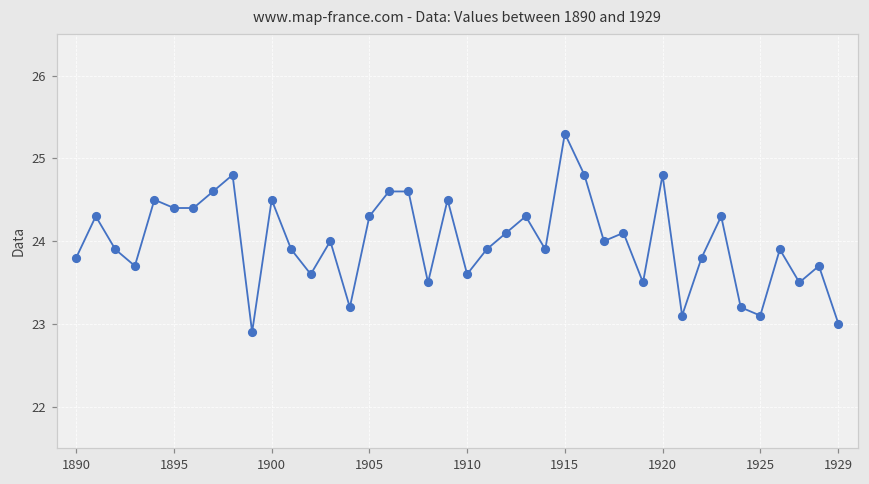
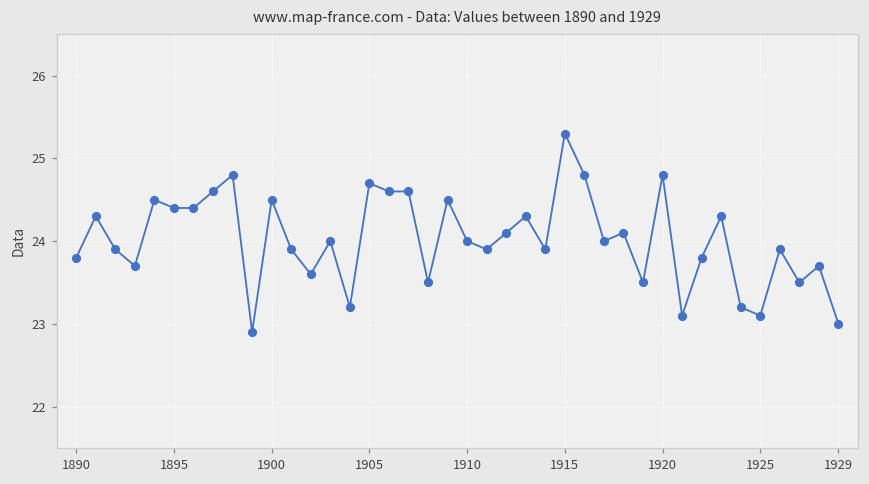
1905: 24.3 -> 24.7
1910: 23.6 -> 24.0
